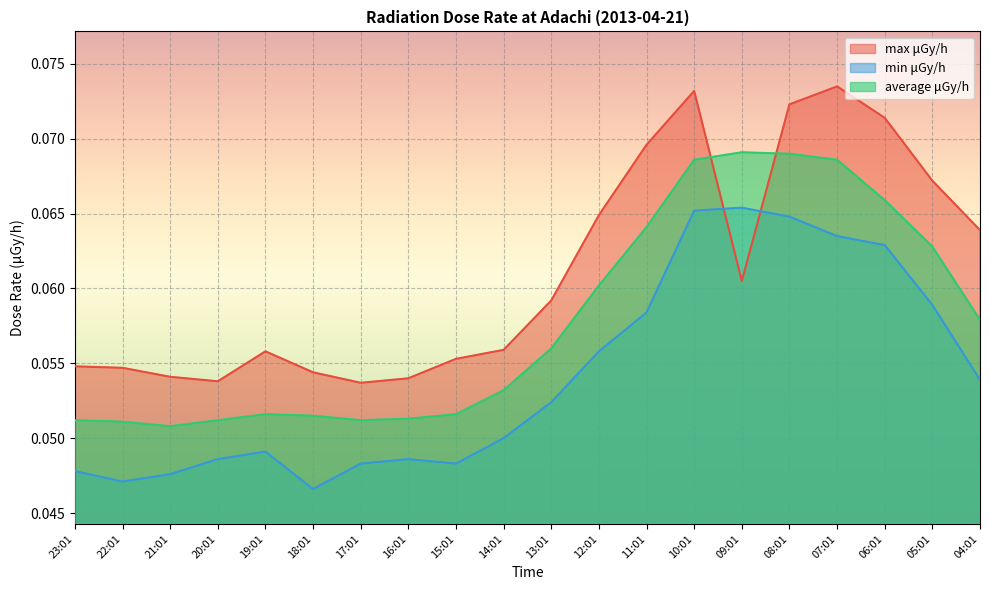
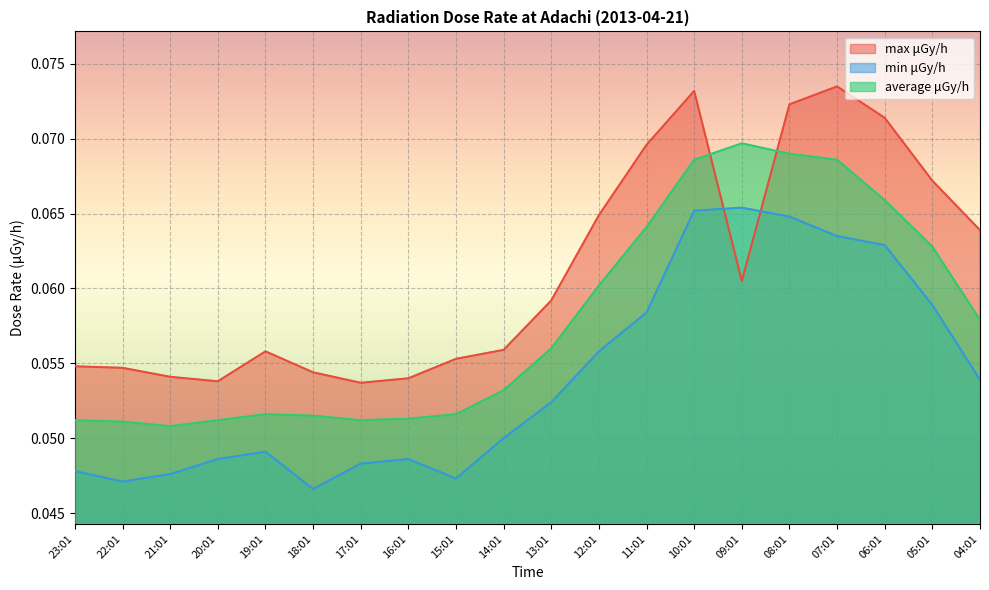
min μGy/h, 15:01: 0.0483 -> 0.0473
average μGy/h, 09:01: 0.0691 -> 0.0697
